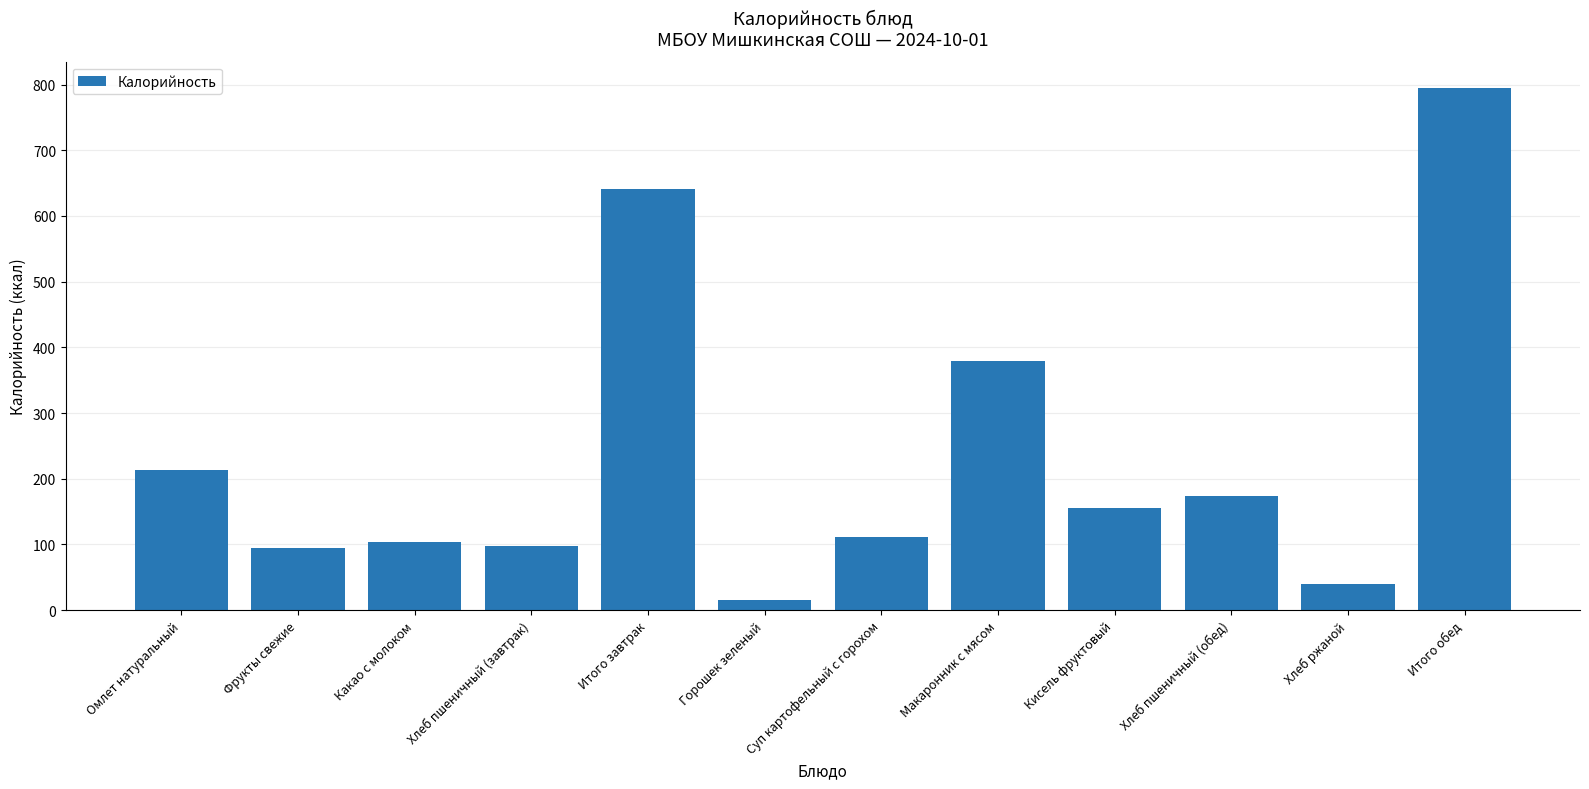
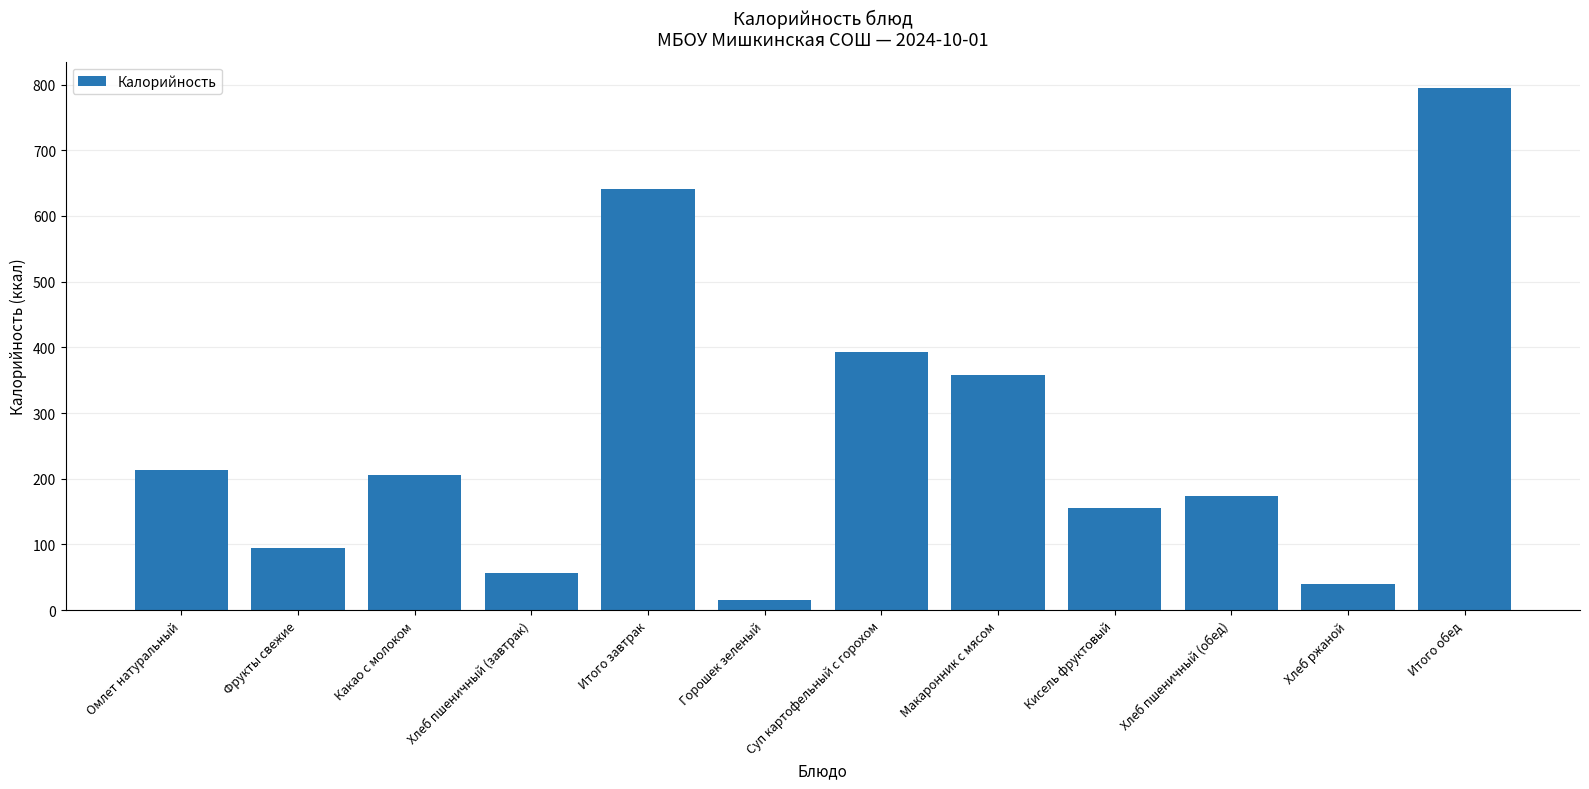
Какао с молоком: 100 -> 210
Хлеб пшеничный (завтрак): 100 -> 60
Суп картофельный с горохом: 110 -> 390
Макаронник с мясом: 380 -> 360
